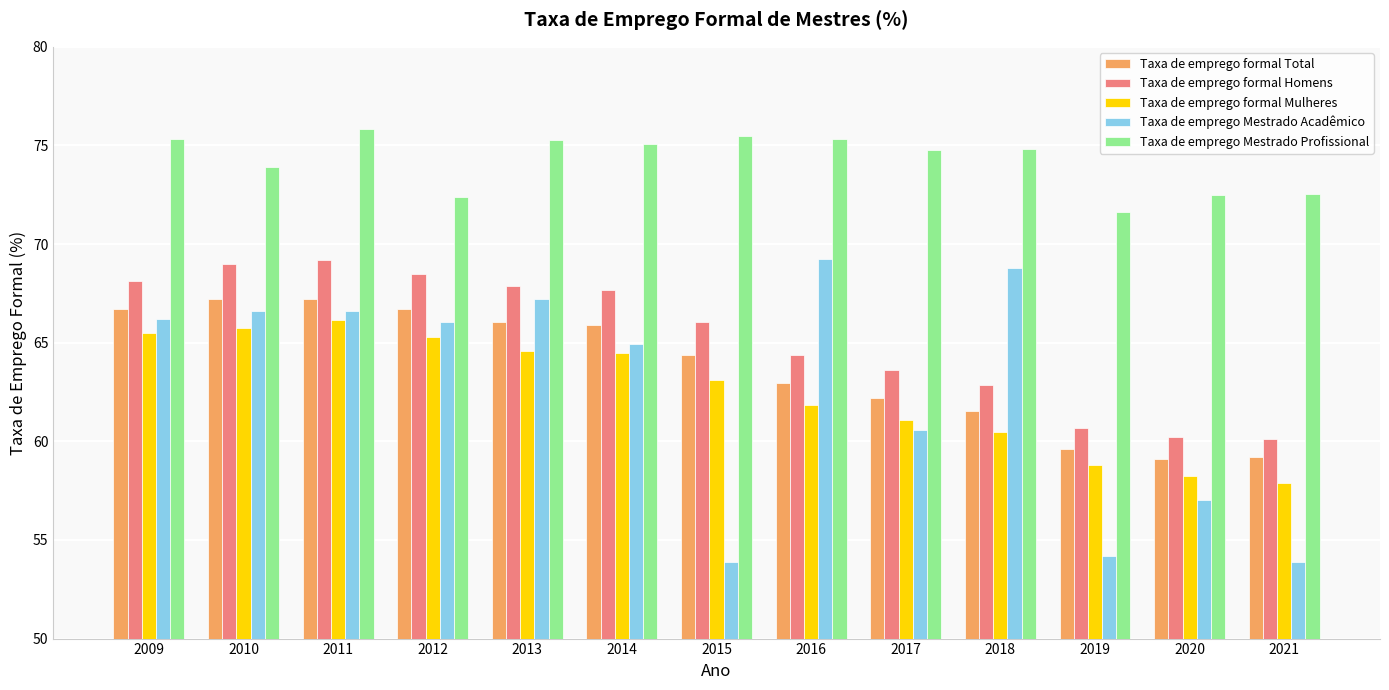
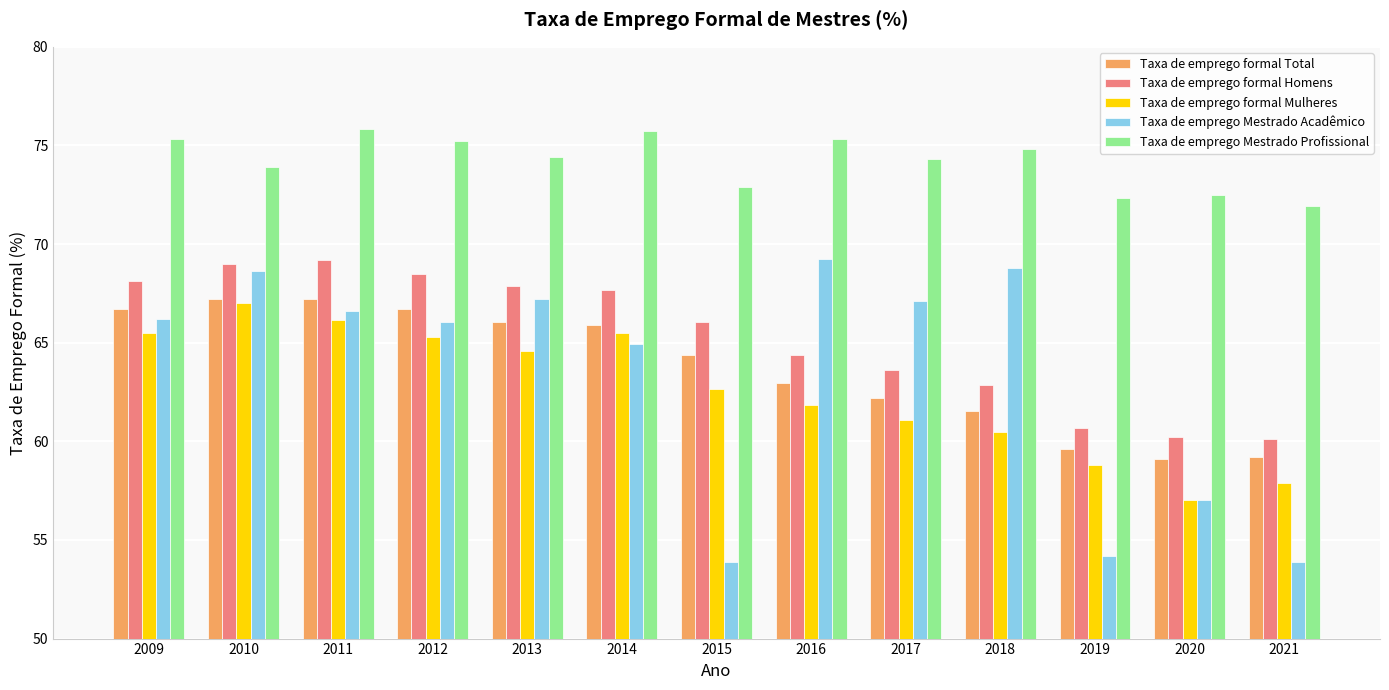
Taxa de emprego formal Mulheres, 2010: 65.8 -> 67.0
Taxa de emprego Mestrado Acadêmico, 2010: 66.6 -> 68.6
Taxa de emprego Mestrado Profissional, 2012: 72.4 -> 75.2
Taxa de emprego Mestrado Profissional, 2013: 75.3 -> 74.4
Taxa de emprego formal Mulheres, 2014: 64.5 -> 65.5
Taxa de emprego Mestrado Profissional, 2014: 75.1 -> 75.7
Taxa de emprego formal Mulheres, 2015: 63.1 -> 62.7
Taxa de emprego Mestrado Profissional, 2015: 75.5 -> 72.9
Taxa de emprego Mestrado Acadêmico, 2017: 60.6 -> 67.1
Taxa de emprego Mestrado Profissional, 2017: 74.8 -> 74.3
Taxa de emprego Mestrado Profissional, 2019: 71.6 -> 72.3
Taxa de emprego formal Mulheres, 2020: 58.2 -> 57.0
Taxa de emprego Mestrado Profissional, 2021: 72.5 -> 71.9
